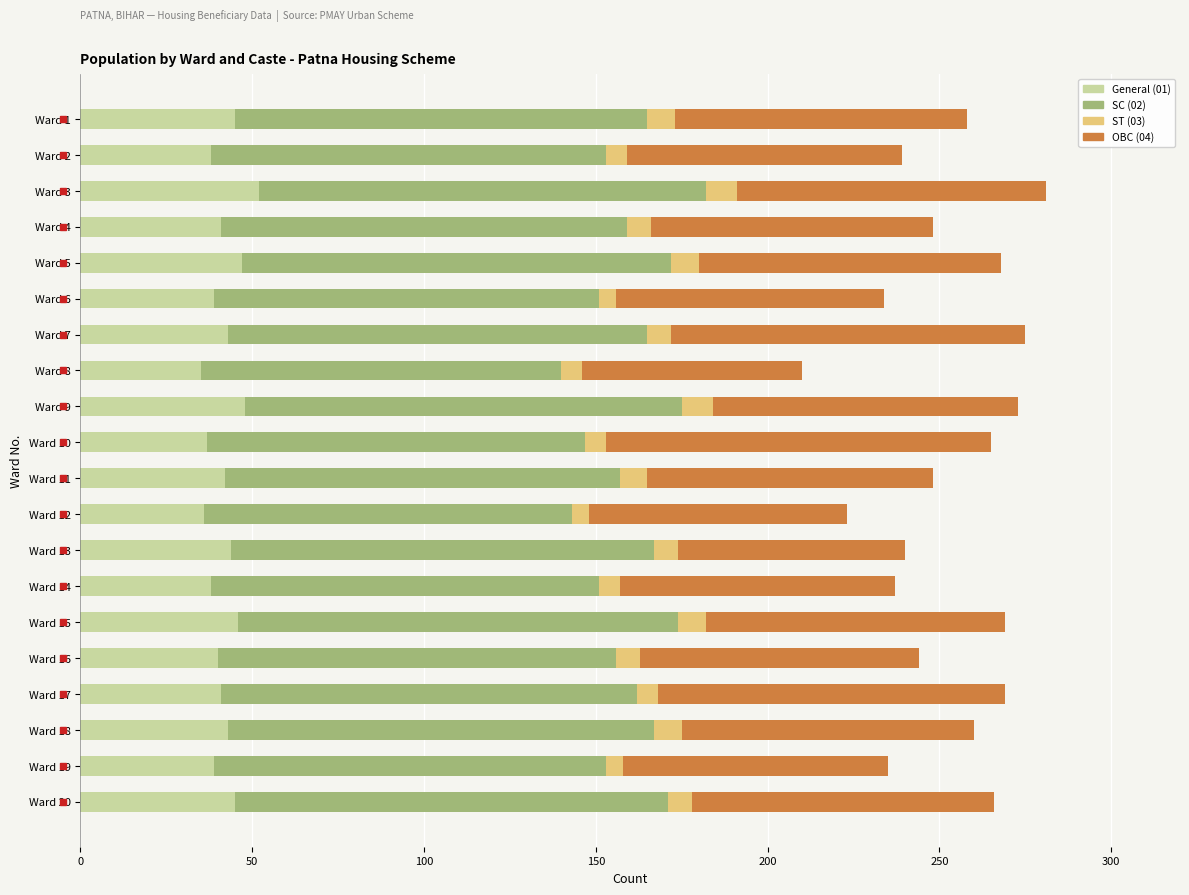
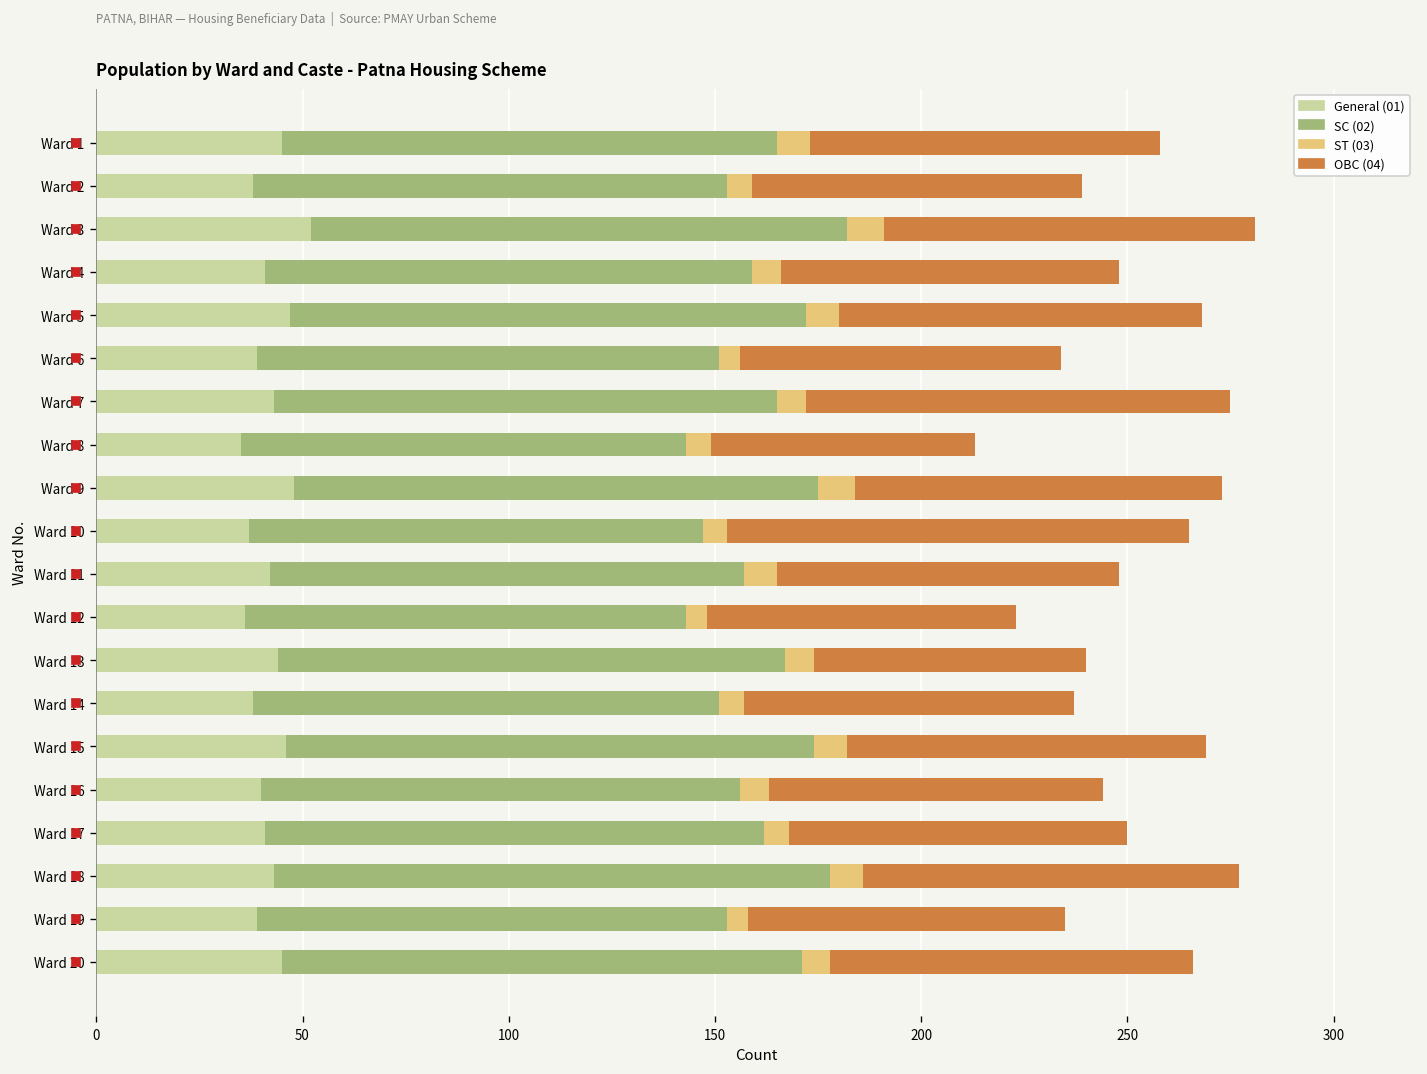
SC (02), Ward 8: 105 -> 108
OBC (04), Ward 17: 101 -> 82
SC (02), Ward 18: 124 -> 135
OBC (04), Ward 18: 85 -> 91
